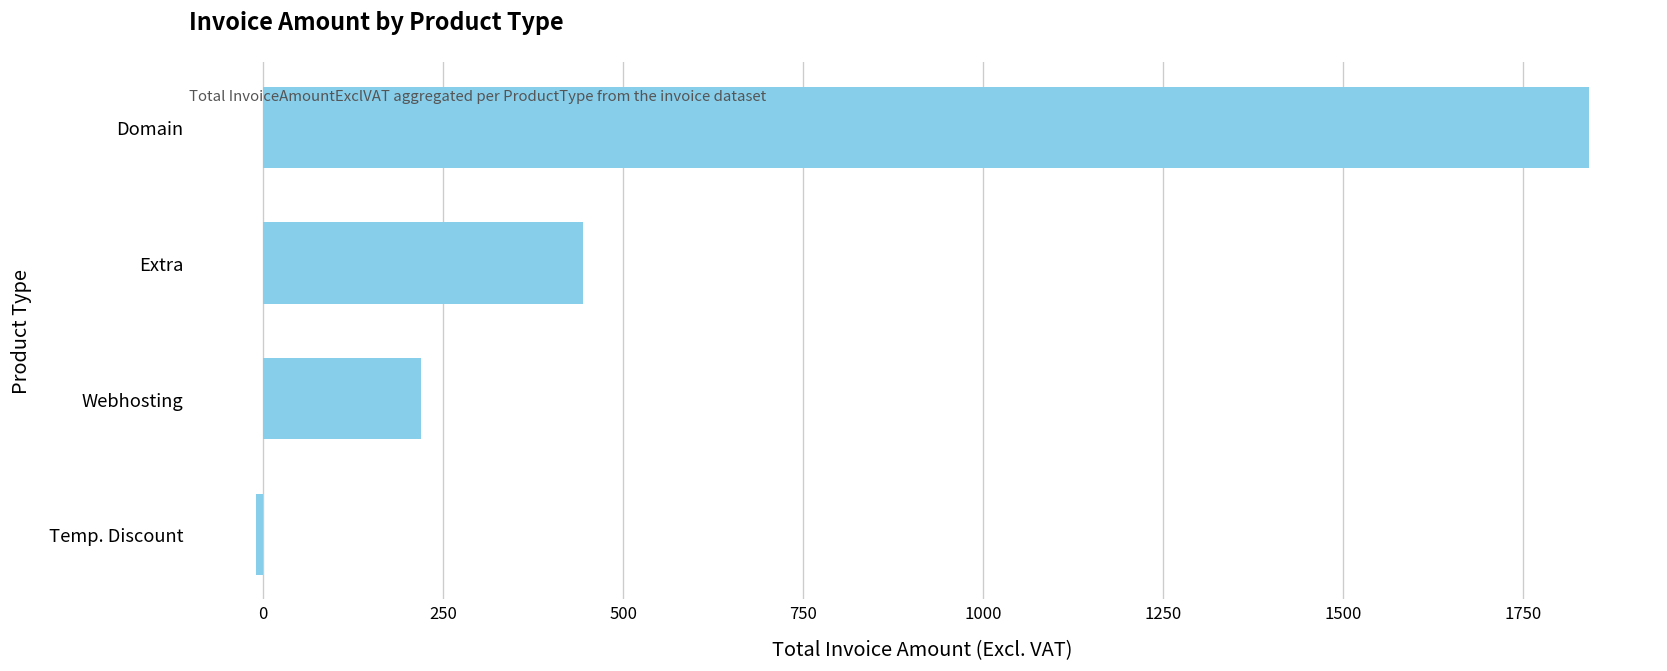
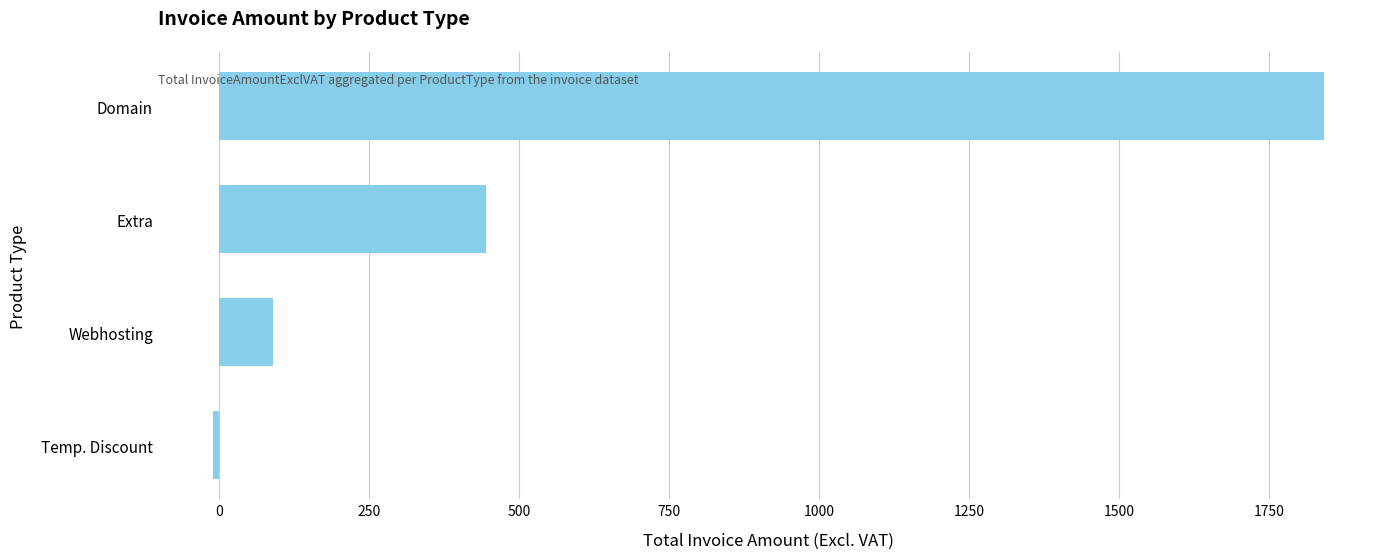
Webhosting: 220 -> 90
